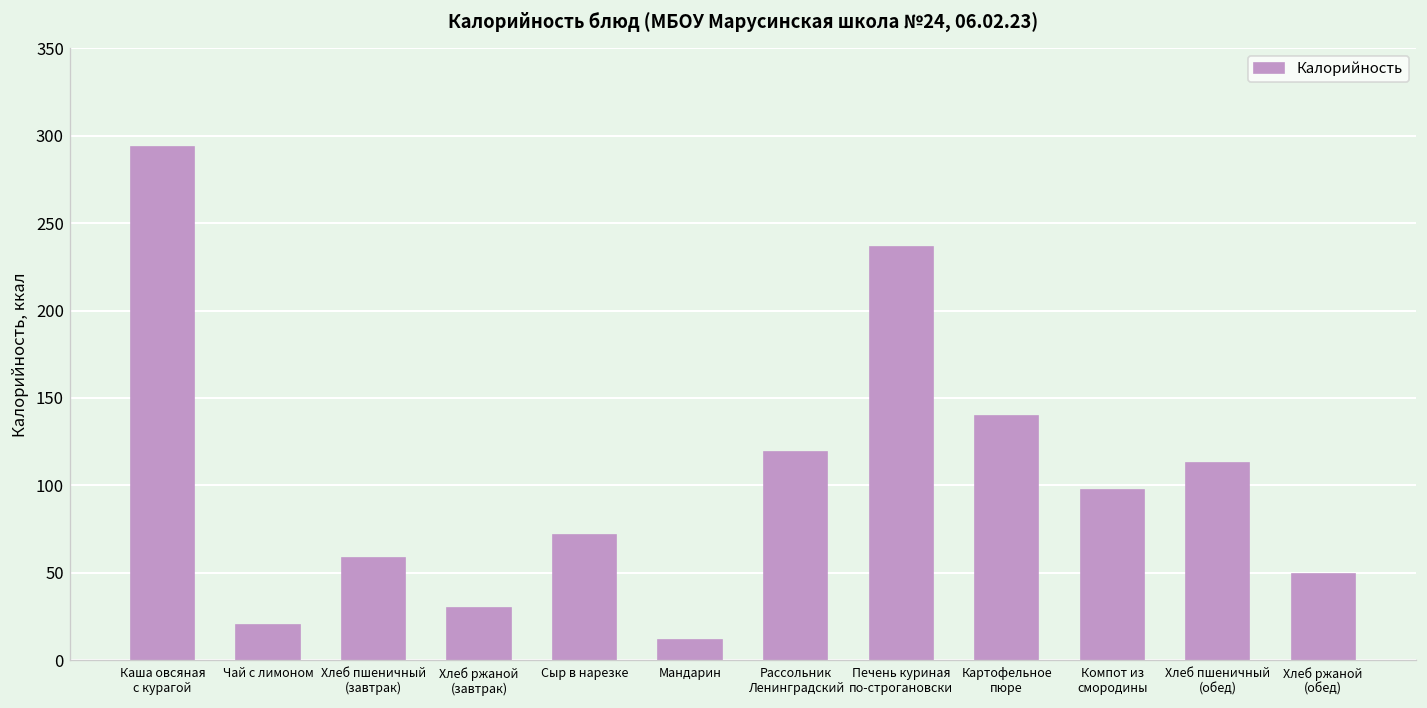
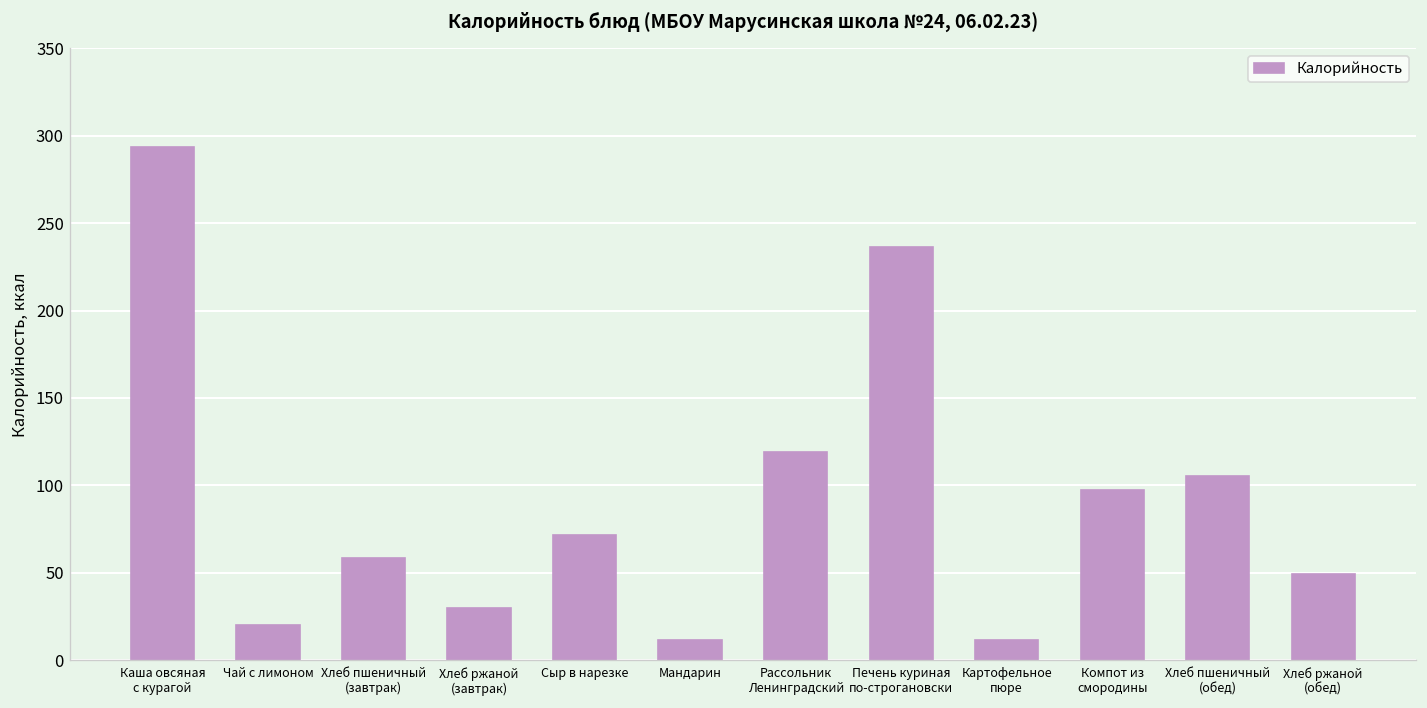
Картофельное пюре: 139 -> 12
Хлеб пшеничный (обед): 113 -> 106
